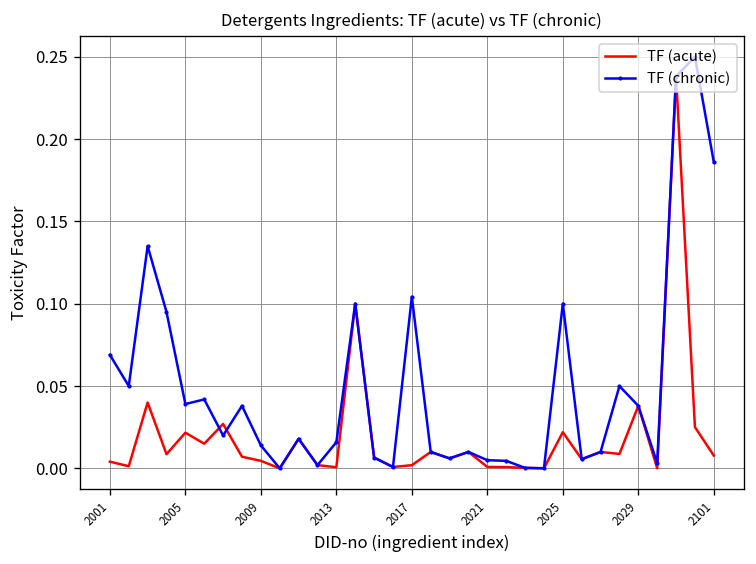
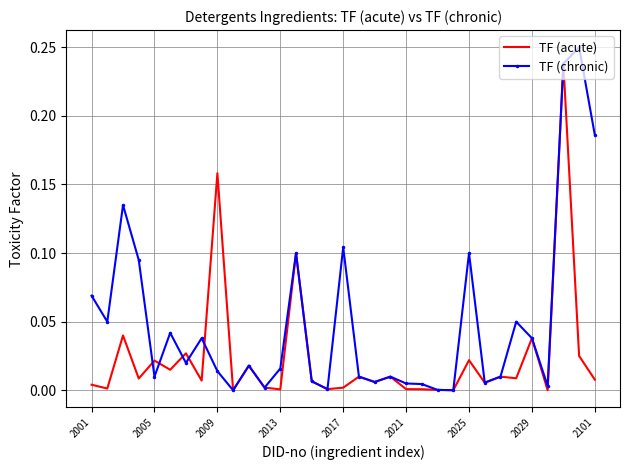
TF (chronic), 2005: 0.039 -> 0.010
TF (acute), 2009: 0.005 -> 0.158
